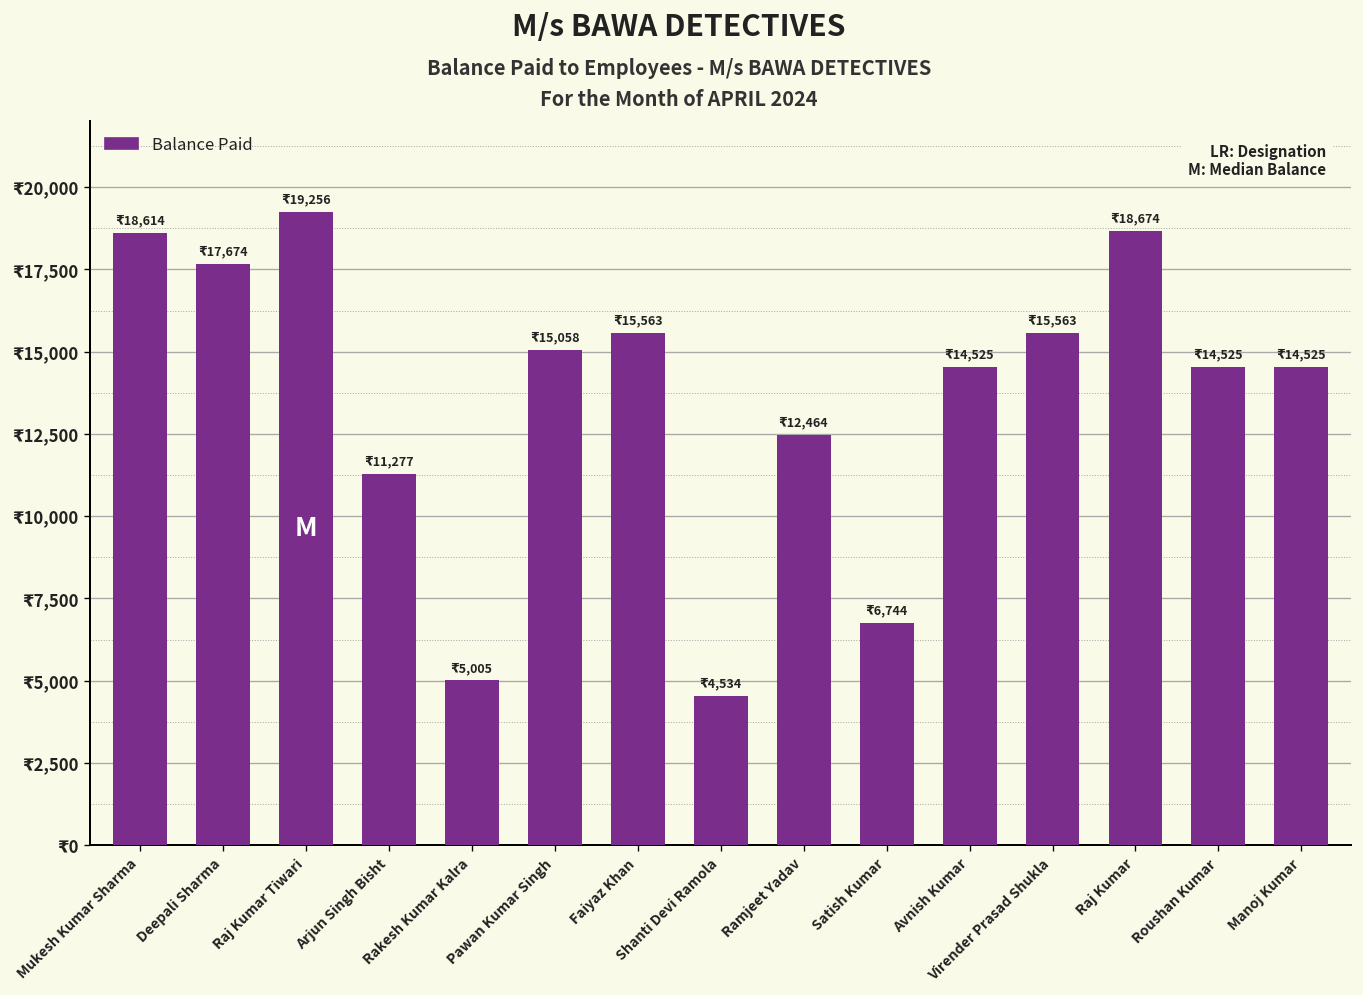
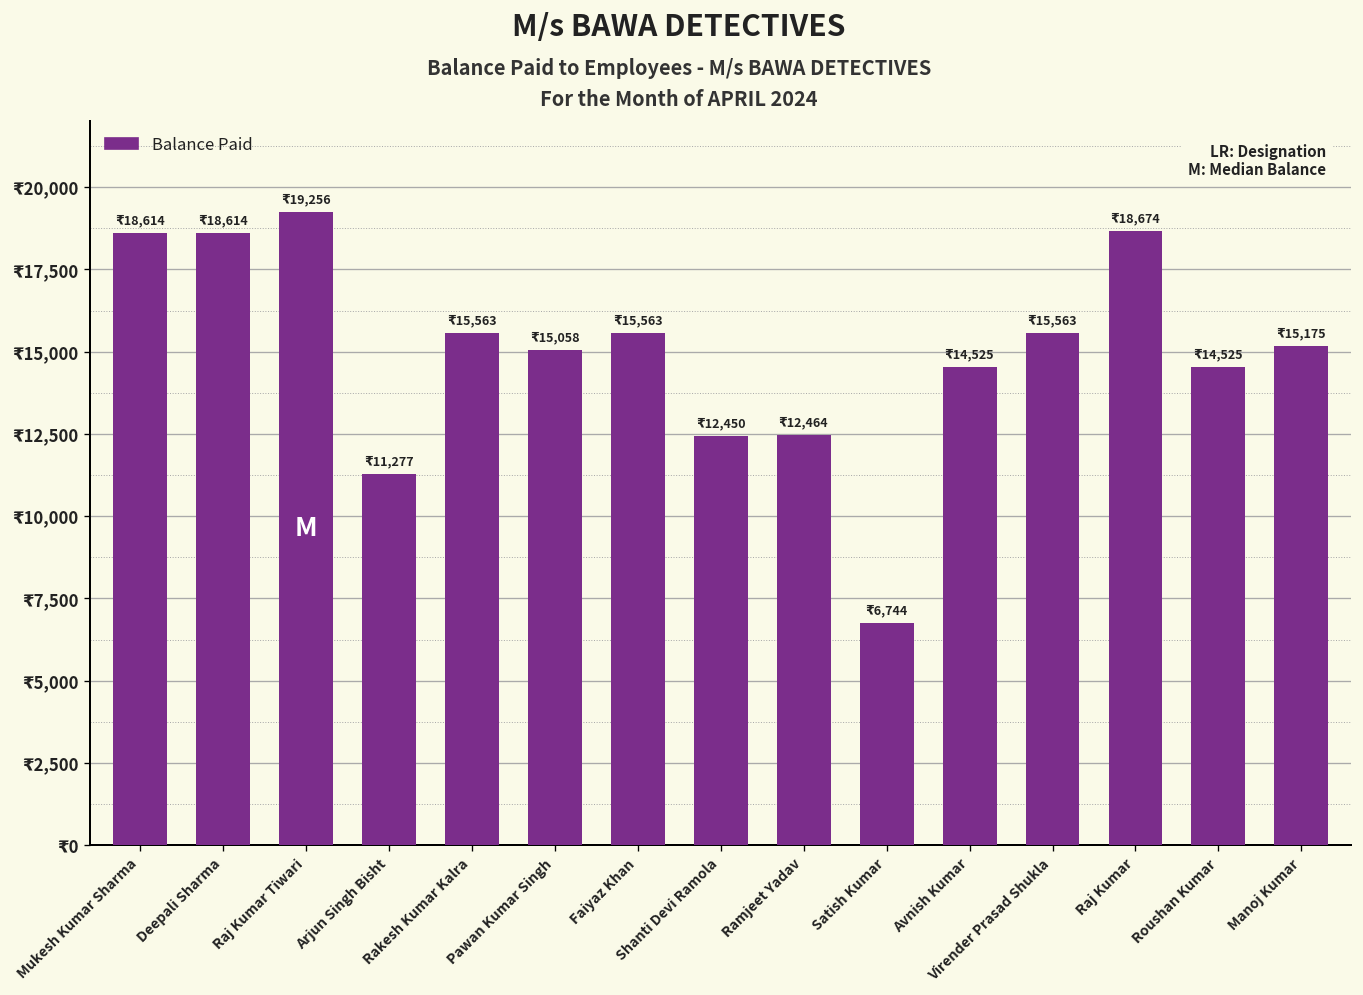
Deepali Sharma: 17,674 -> 18,614
Rakesh Kumar Kalra: 5,005 -> 15,563
Shanti Devi Ramola: 4,534 -> 12,450
Manoj Kumar: 14,525 -> 15,175
